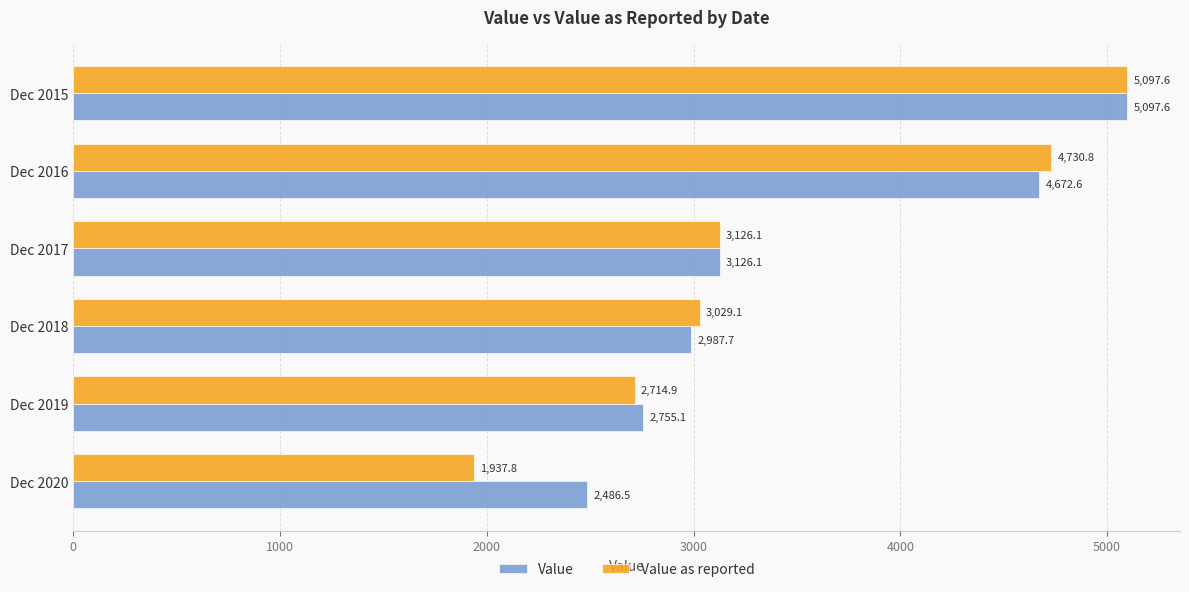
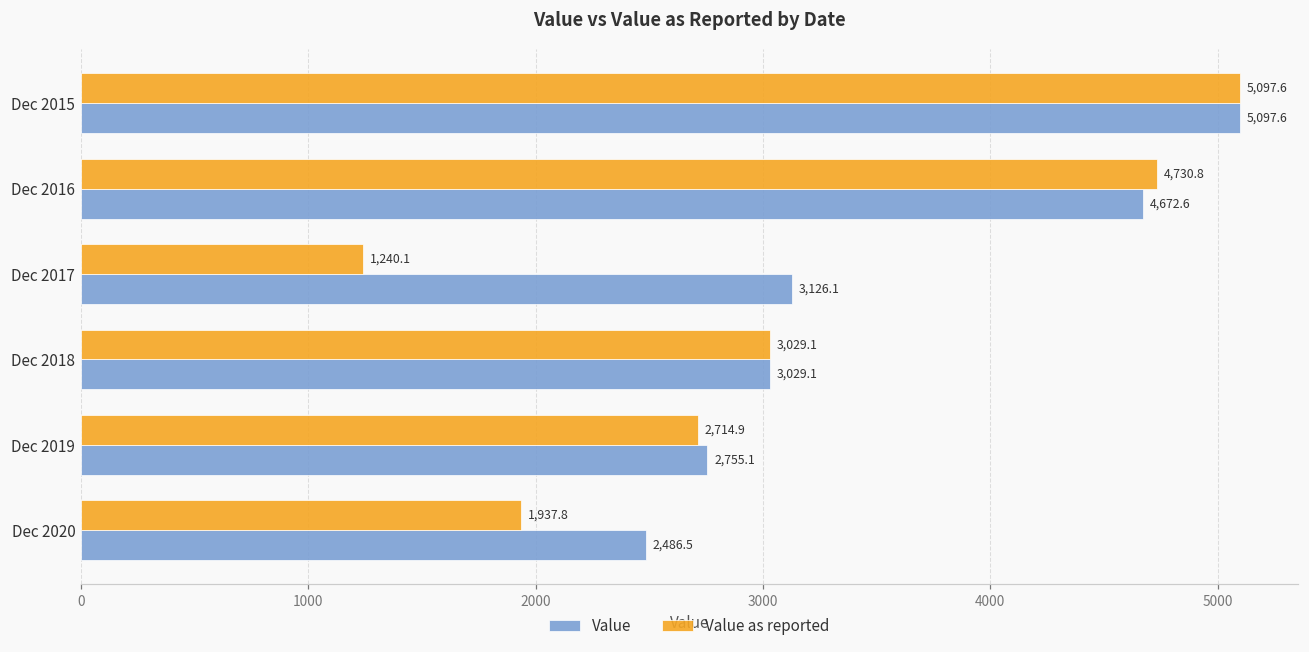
Value as reported, Dec 2017: 3,126.1 -> 1,240.1
Value, Dec 2018: 2,987.7 -> 3,029.1
